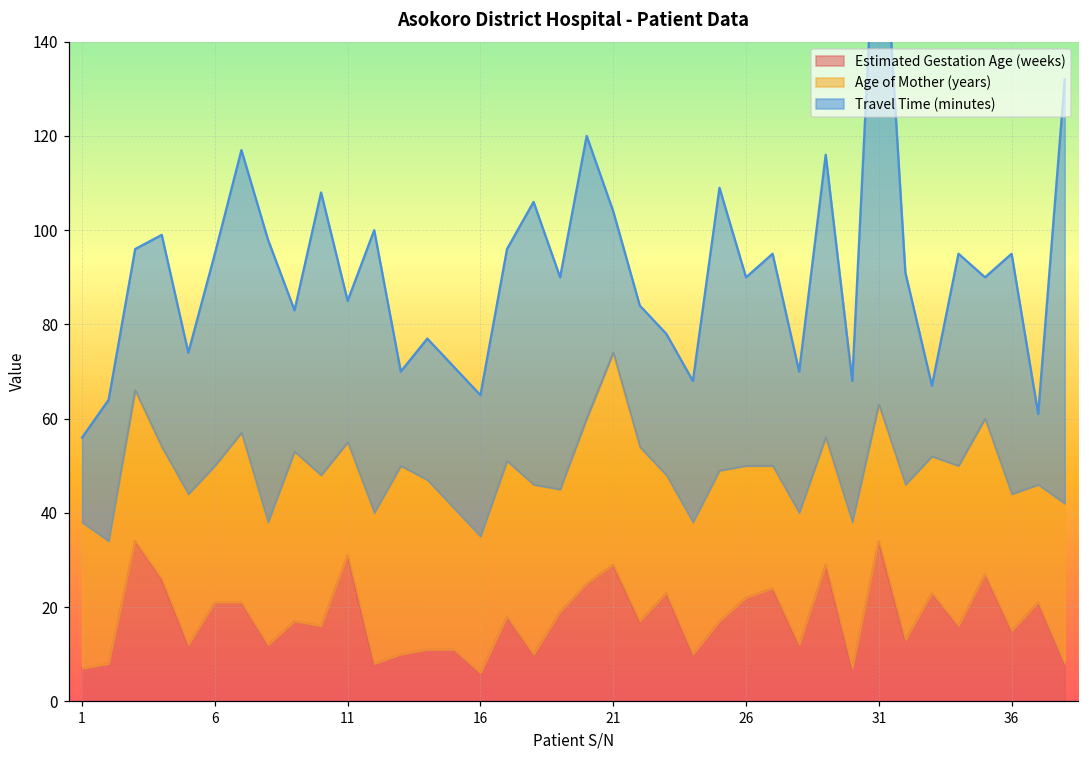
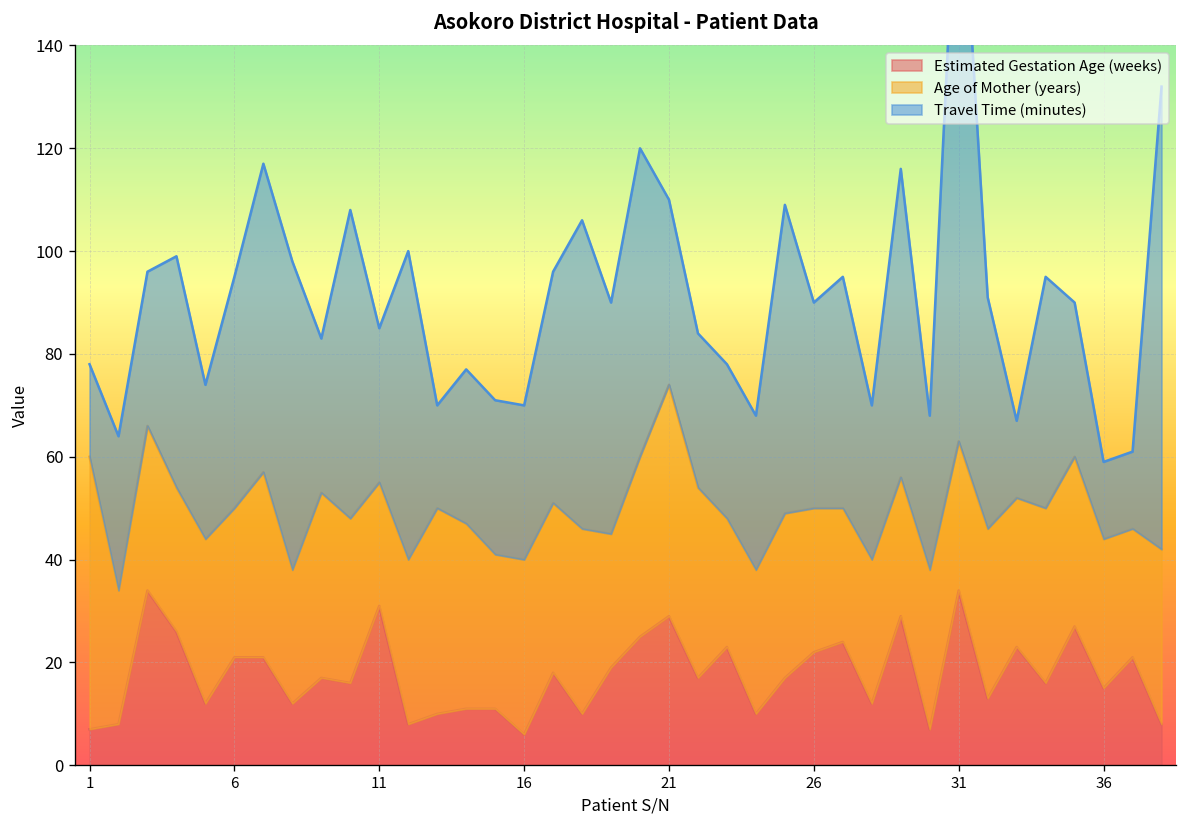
Age of Mother (years), 1: 31 -> 53
Age of Mother (years), 16: 29 -> 34
Travel Time (minutes), 21: 30 -> 36
Travel Time (minutes), 36: 51 -> 15
